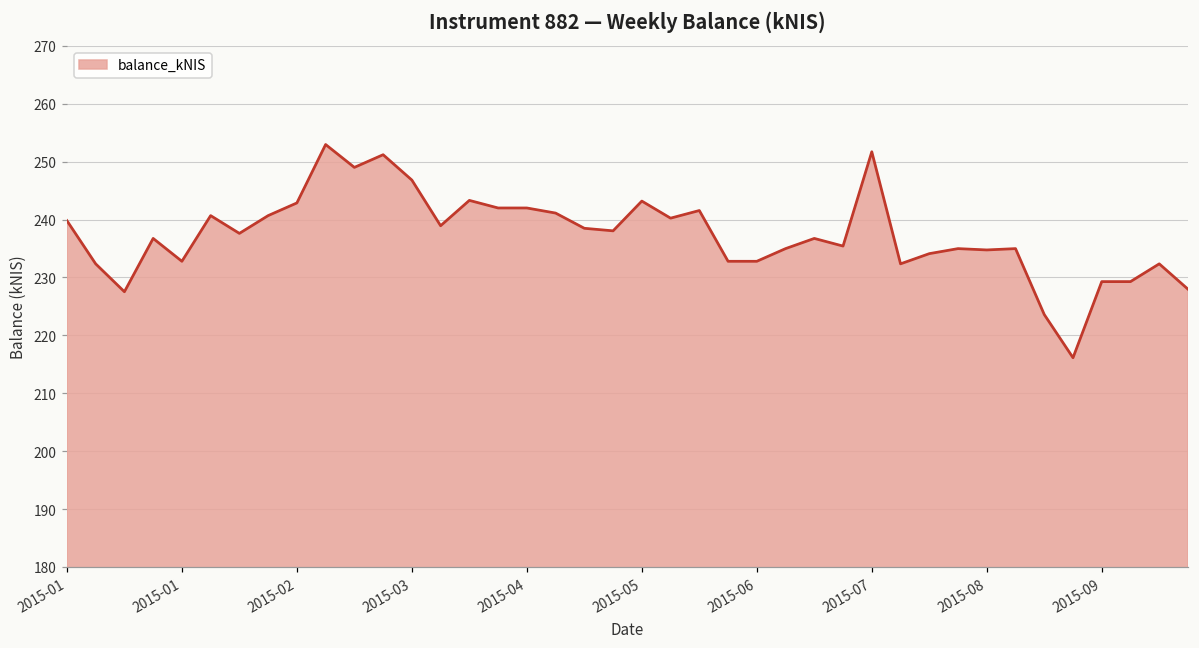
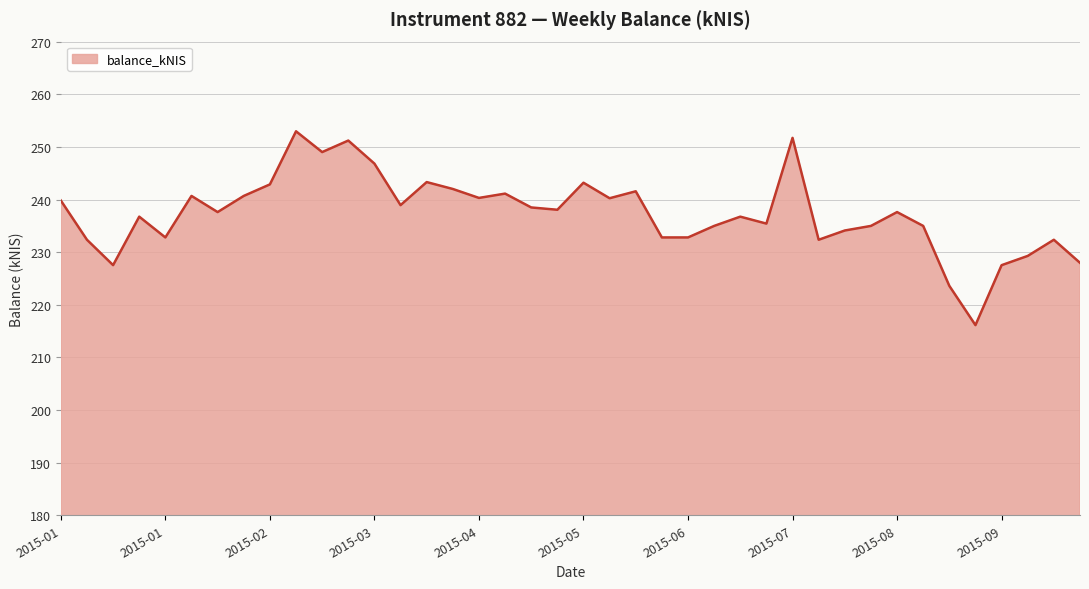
2015-04: 242 -> 240
2015-08: 235 -> 238
2015-09: 229 -> 228
